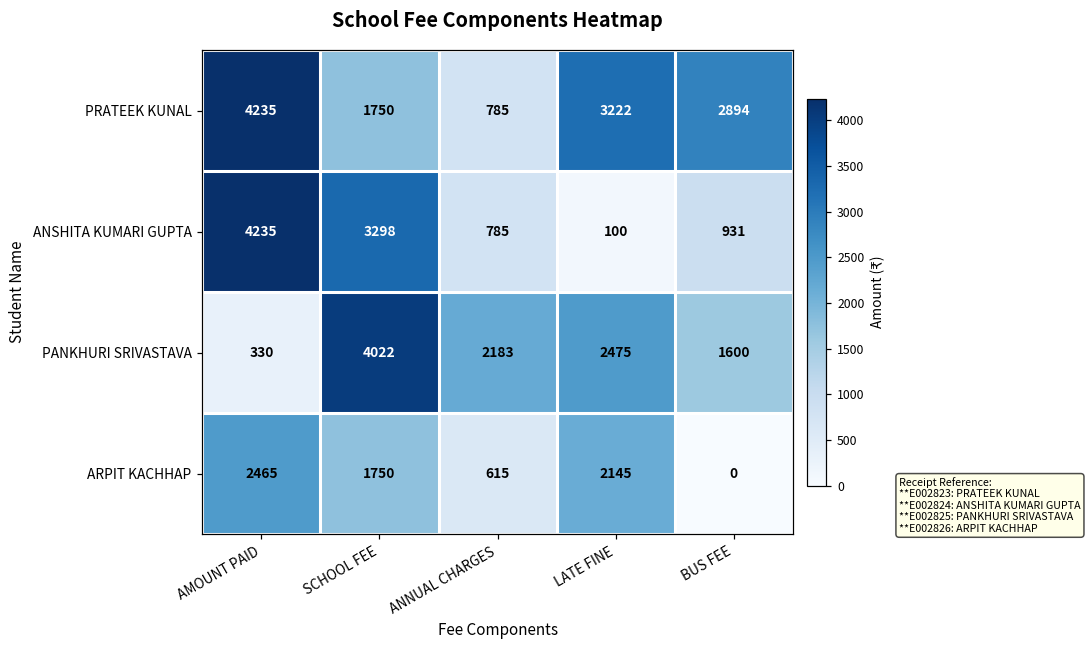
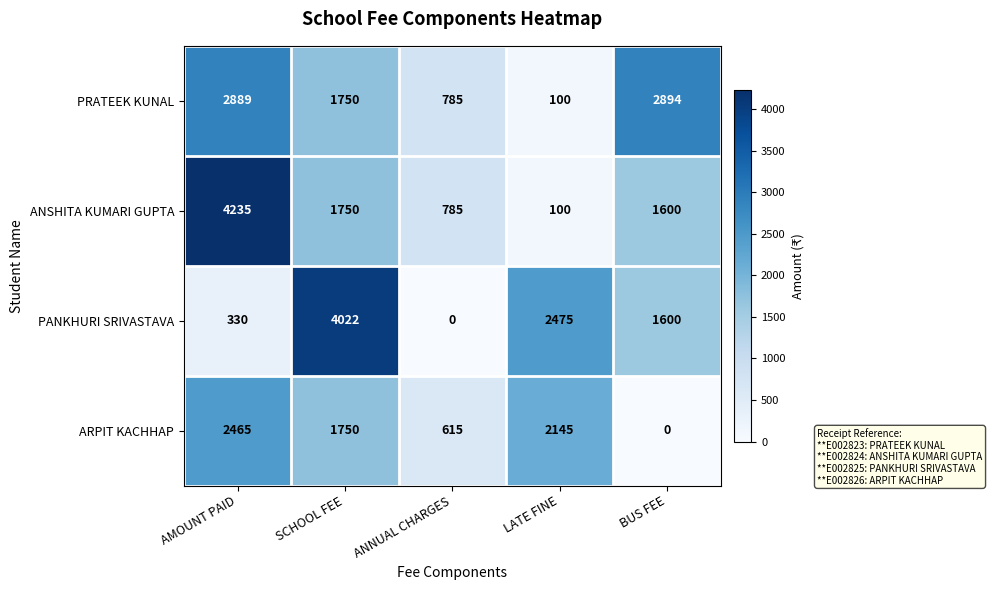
PRATEEK KUNAL, AMOUNT PAID: 4235 -> 2889
PRATEEK KUNAL, LATE FINE: 3222 -> 100
ANSHITA KUMARI GUPTA, SCHOOL FEE: 3298 -> 1750
ANSHITA KUMARI GUPTA, BUS FEE: 931 -> 1600
PANKHURI SRIVASTAVA, ANNUAL CHARGES: 2183 -> 0
